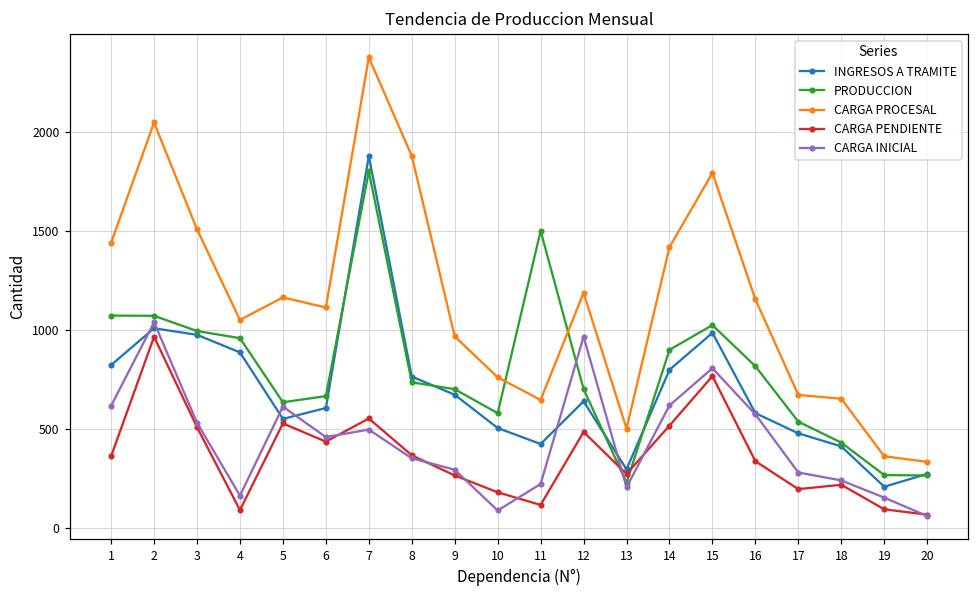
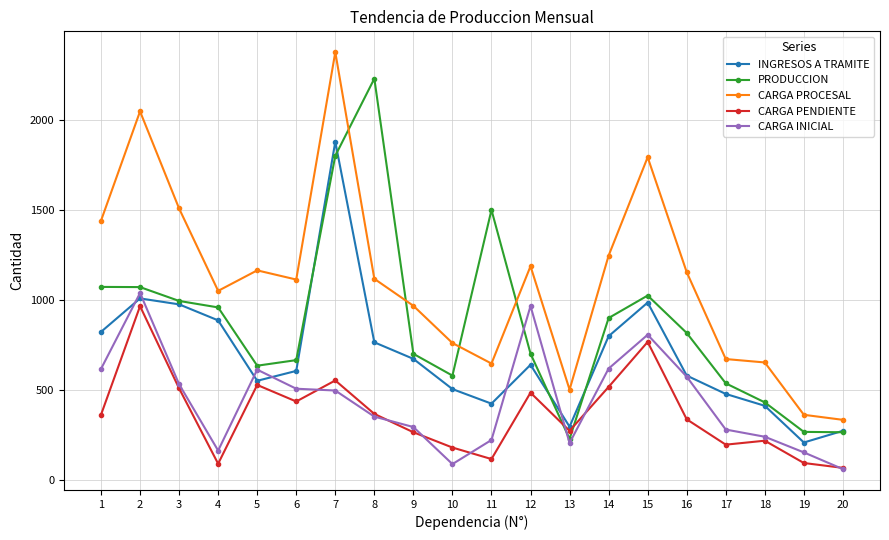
CARGA INICIAL, 6: 460 -> 510
PRODUCCION, 8: 740 -> 2230
CARGA PROCESAL, 8: 1880 -> 1120
CARGA PROCESAL, 14: 1420 -> 1250
